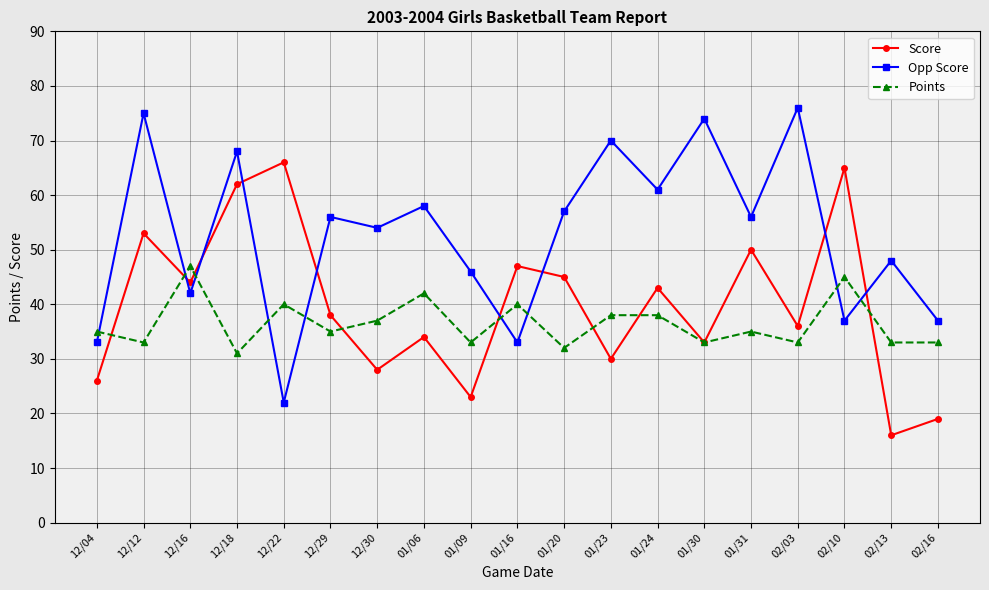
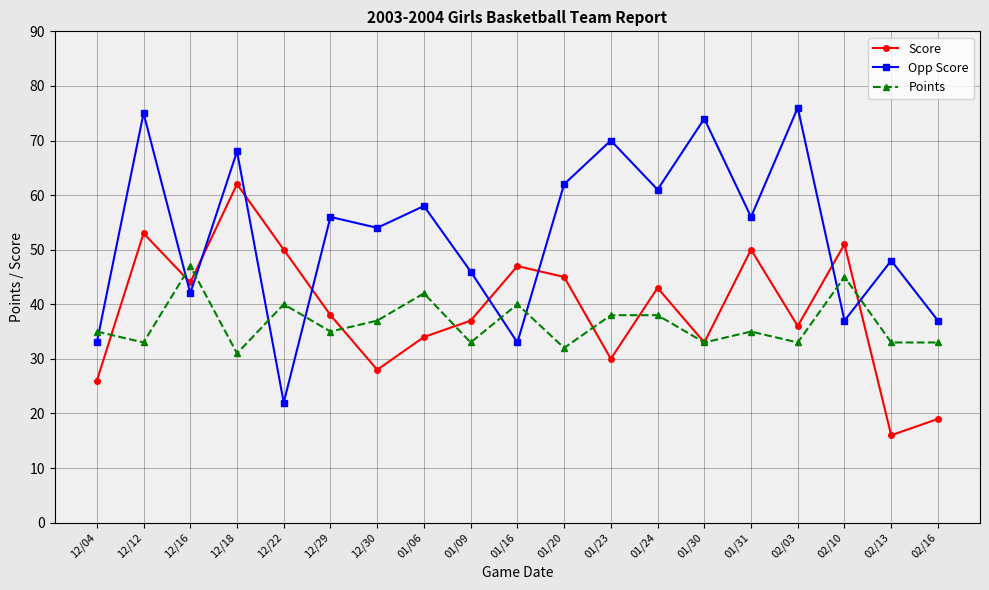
Score, 12/22: 66 -> 50
Score, 01/09: 23 -> 37
Opp Score, 01/20: 57 -> 62
Score, 02/10: 65 -> 51
